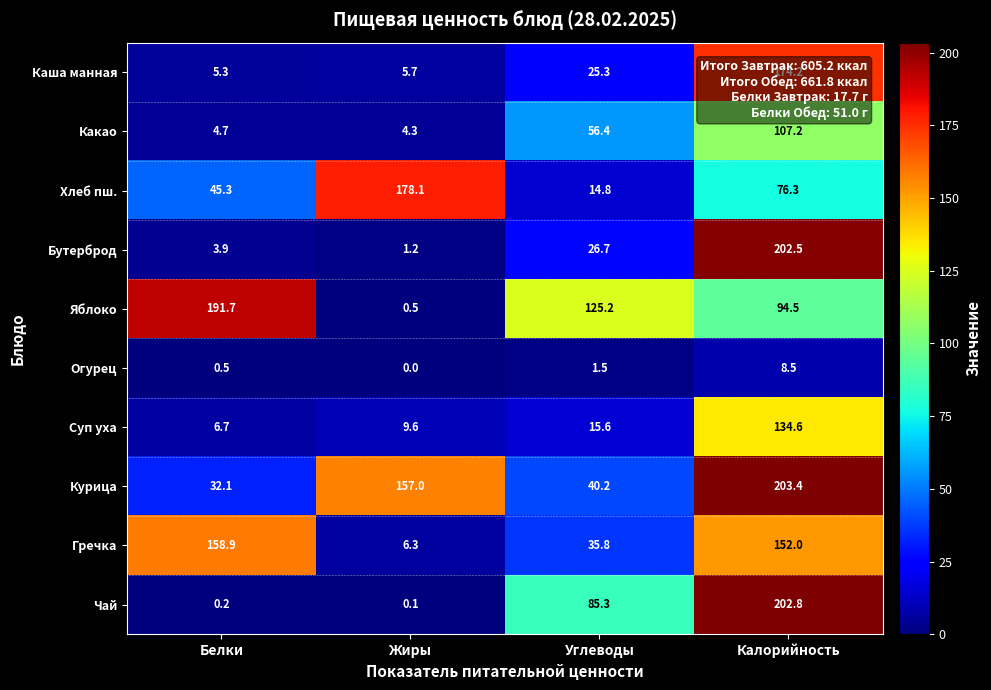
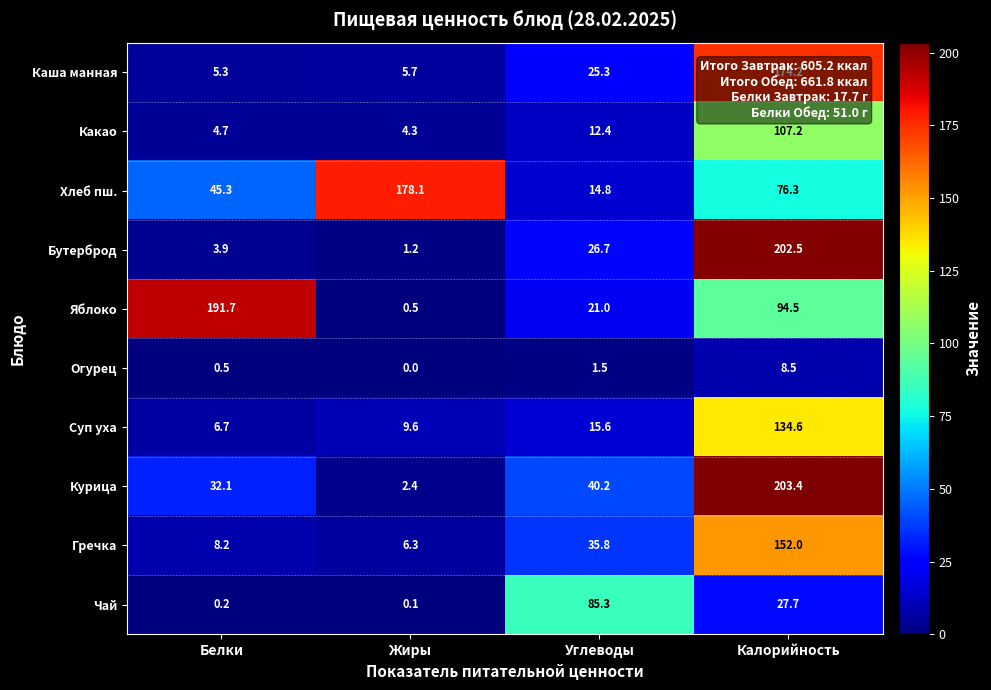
Какао, Углеводы: 56.4 -> 12.4
Яблоко, Углеводы: 125.2 -> 21.0
Курица, Жиры: 157.0 -> 2.4
Гречка, Белки: 158.9 -> 8.2
Чай, Калорийность: 202.8 -> 27.7
